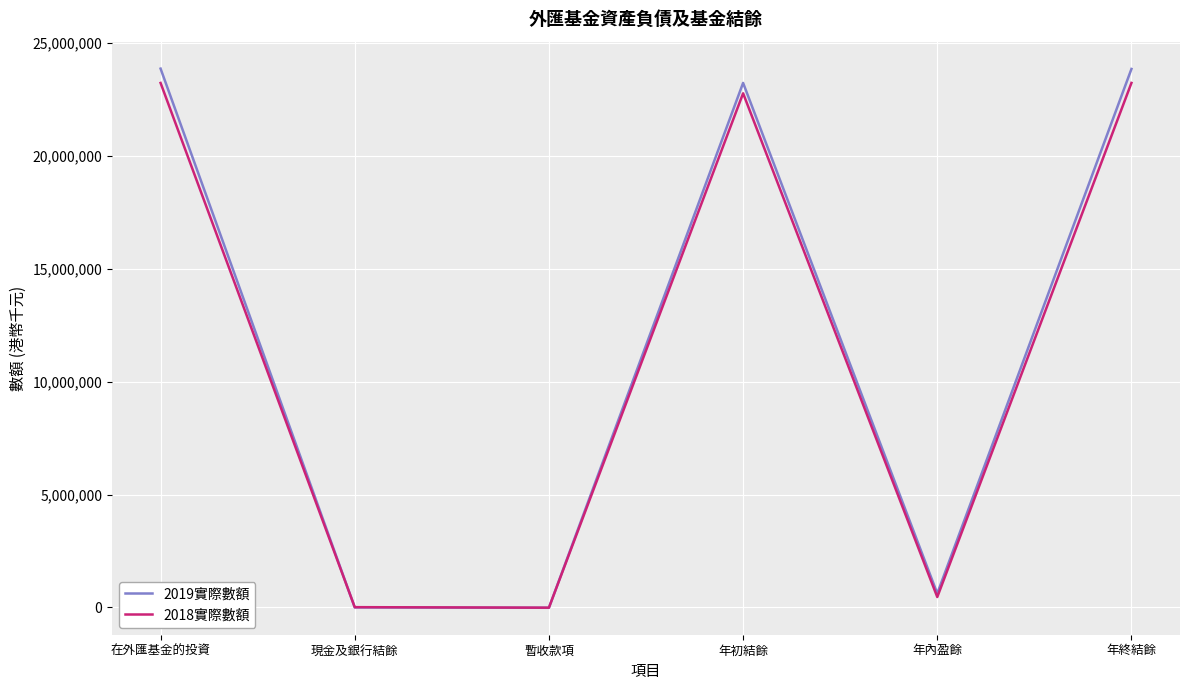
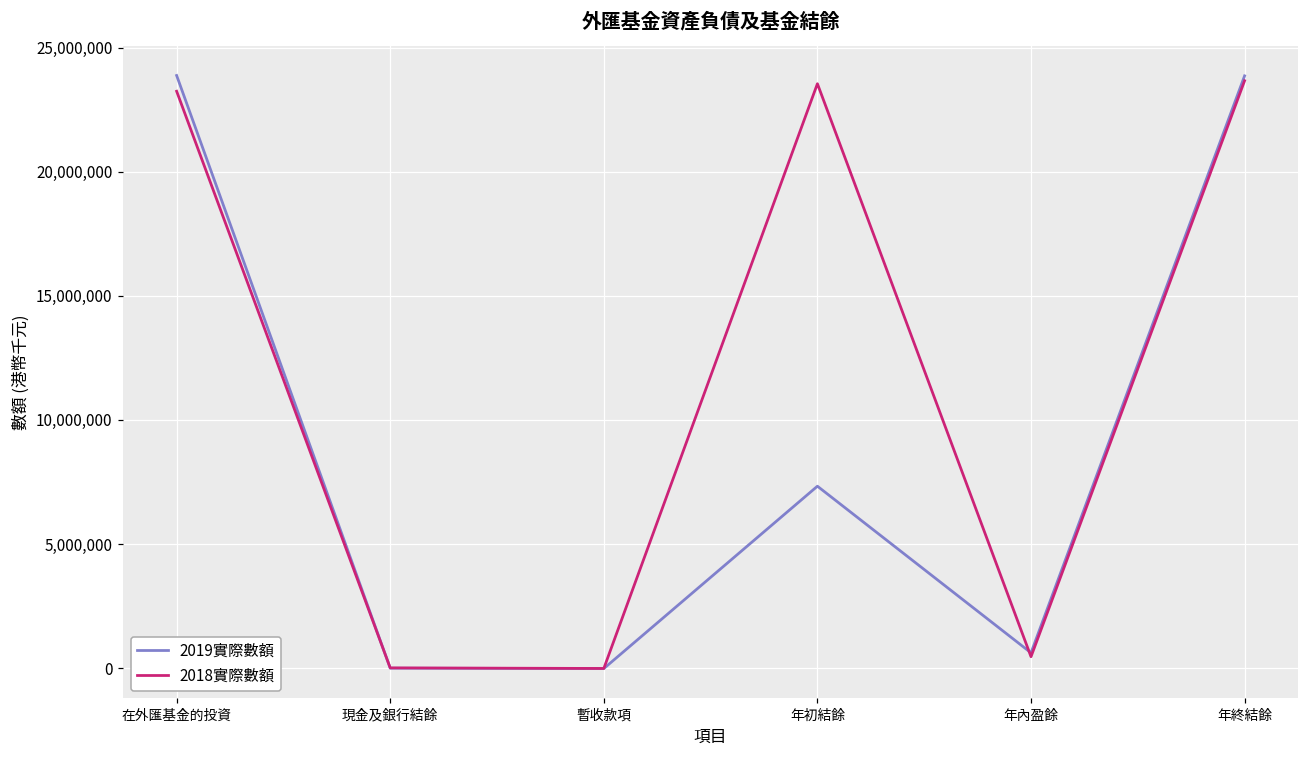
2019實際數額, 年初結餘: 23,200,000 -> 7,300,000
2018實際數額, 年初結餘: 22,800,000 -> 23,500,000
2018實際數額, 年終結餘: 23,200,000 -> 23,700,000
